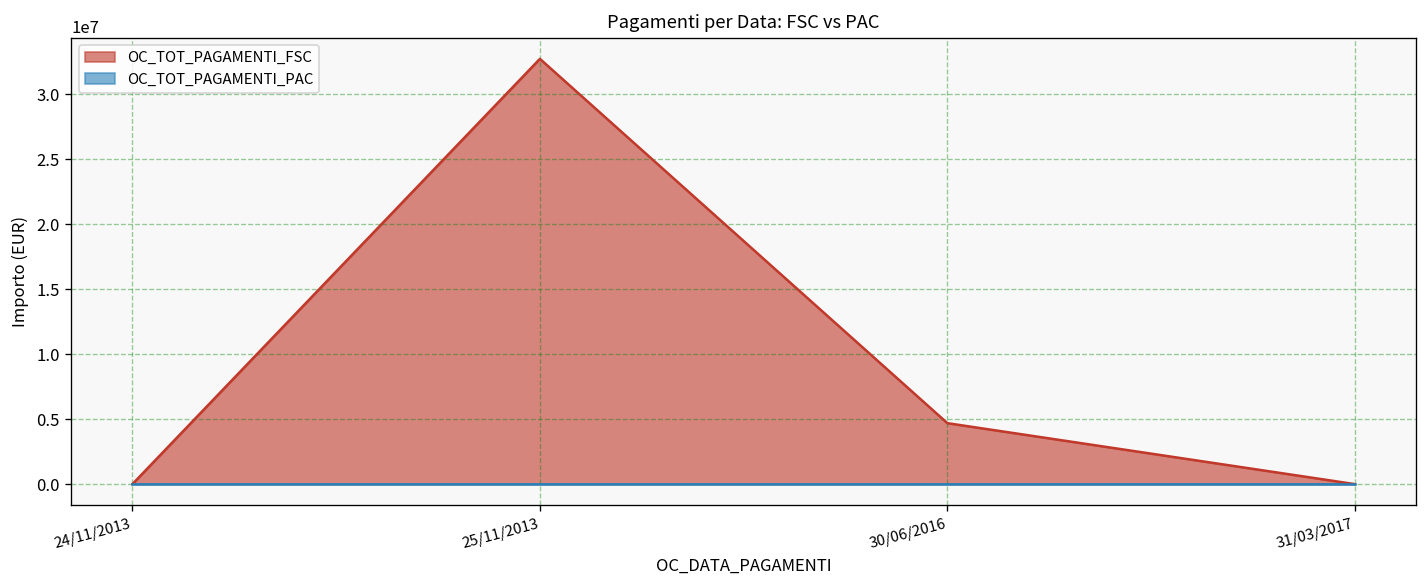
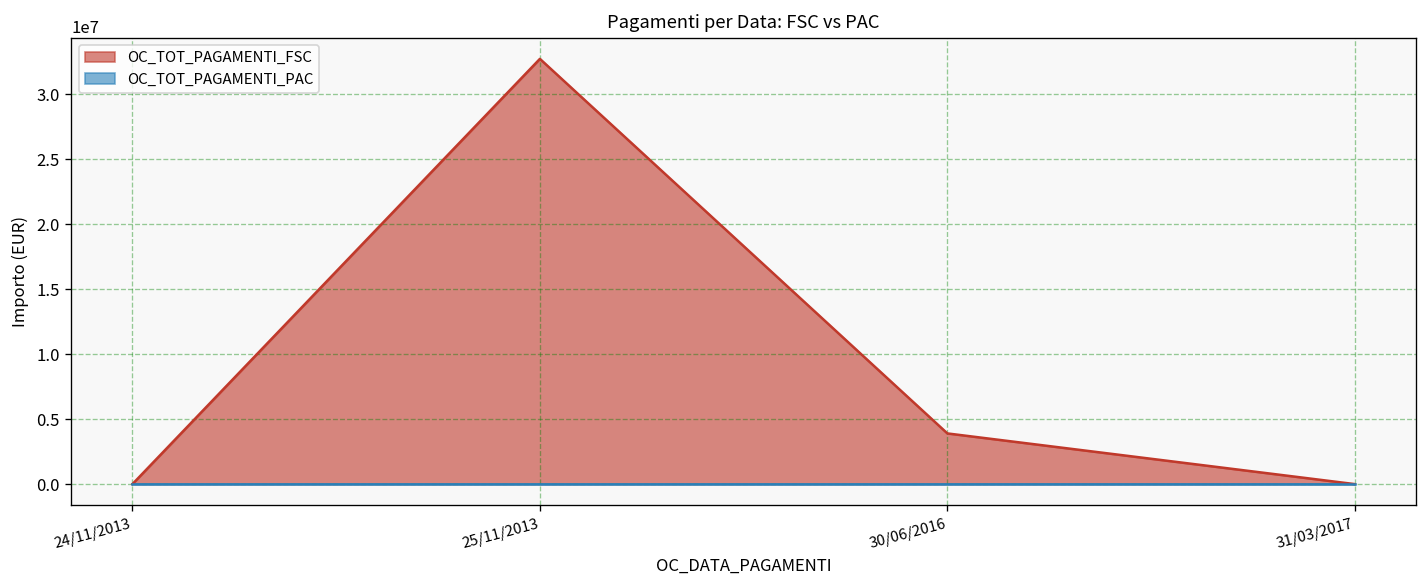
OC_TOT_PAGAMENTI_FSC, 30/06/2016: 4700000 -> 3900000
